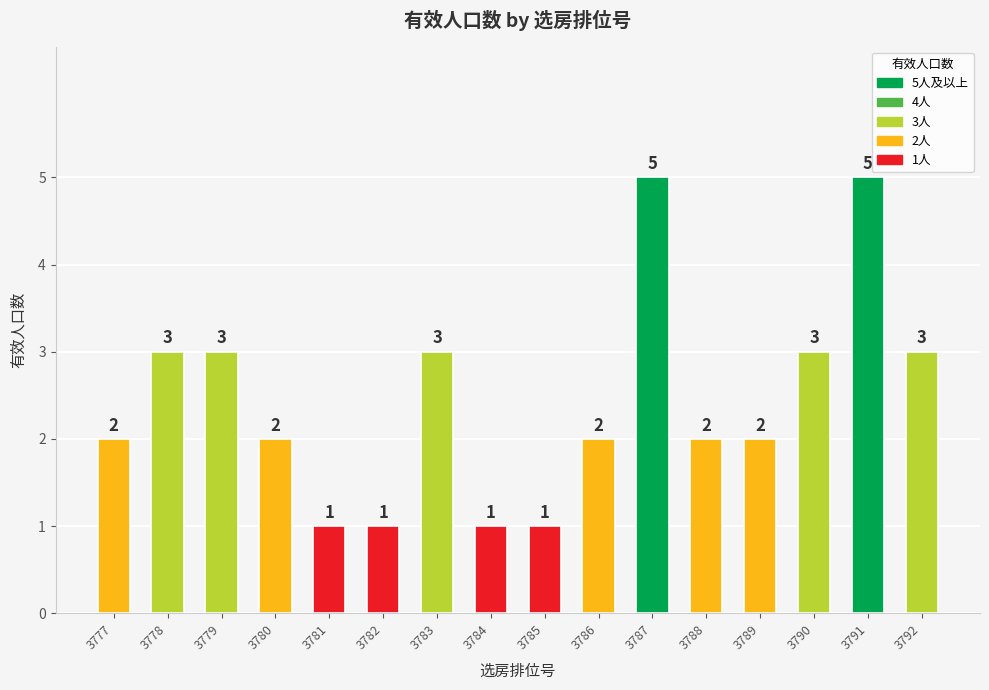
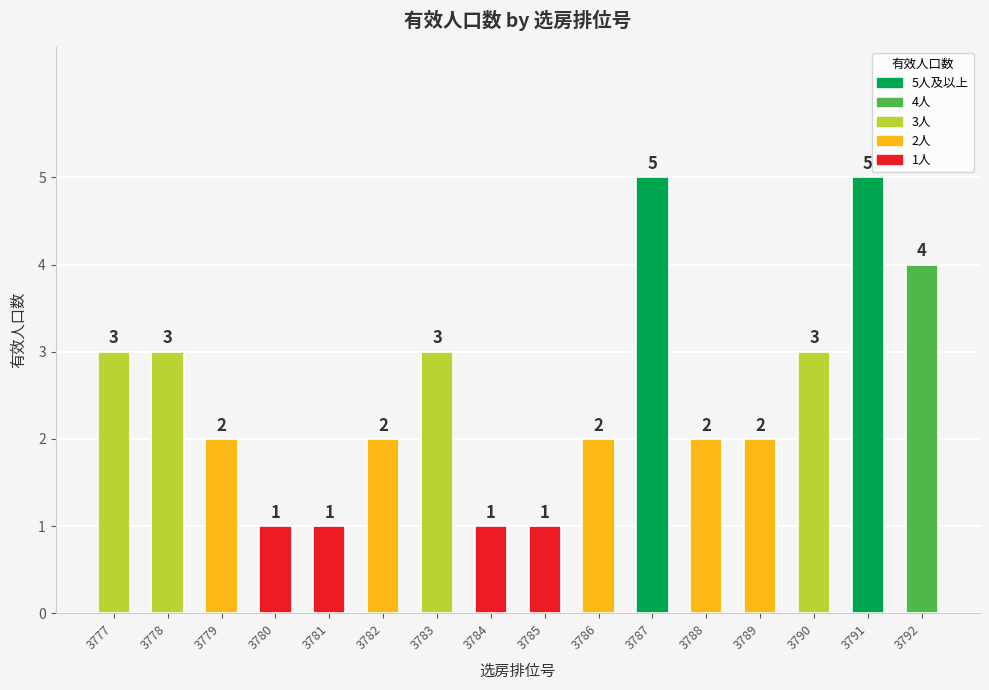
3777: 2 -> 3
3779: 3 -> 2
3780: 2 -> 1
3782: 1 -> 2
3792: 3 -> 4
